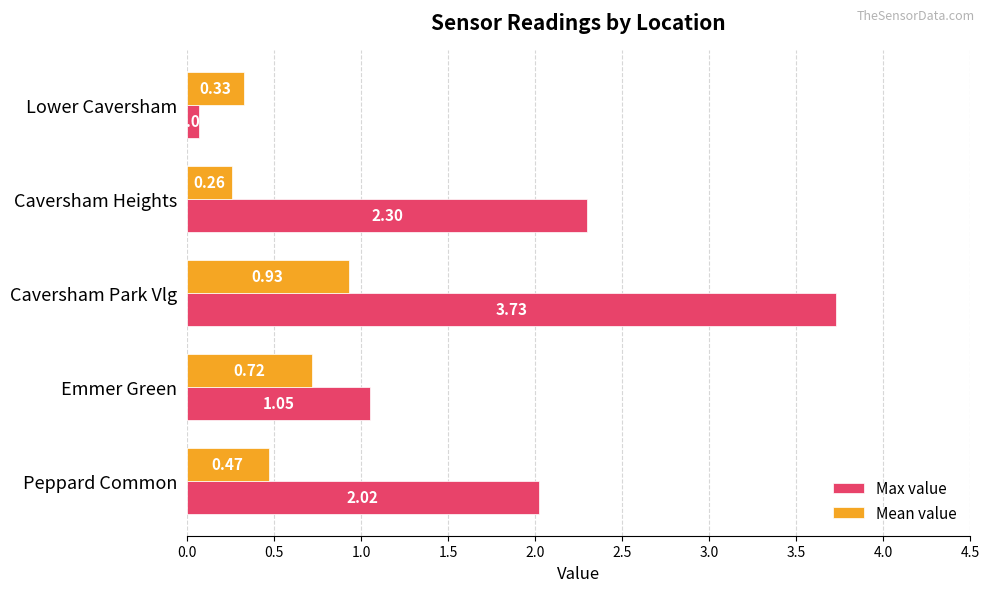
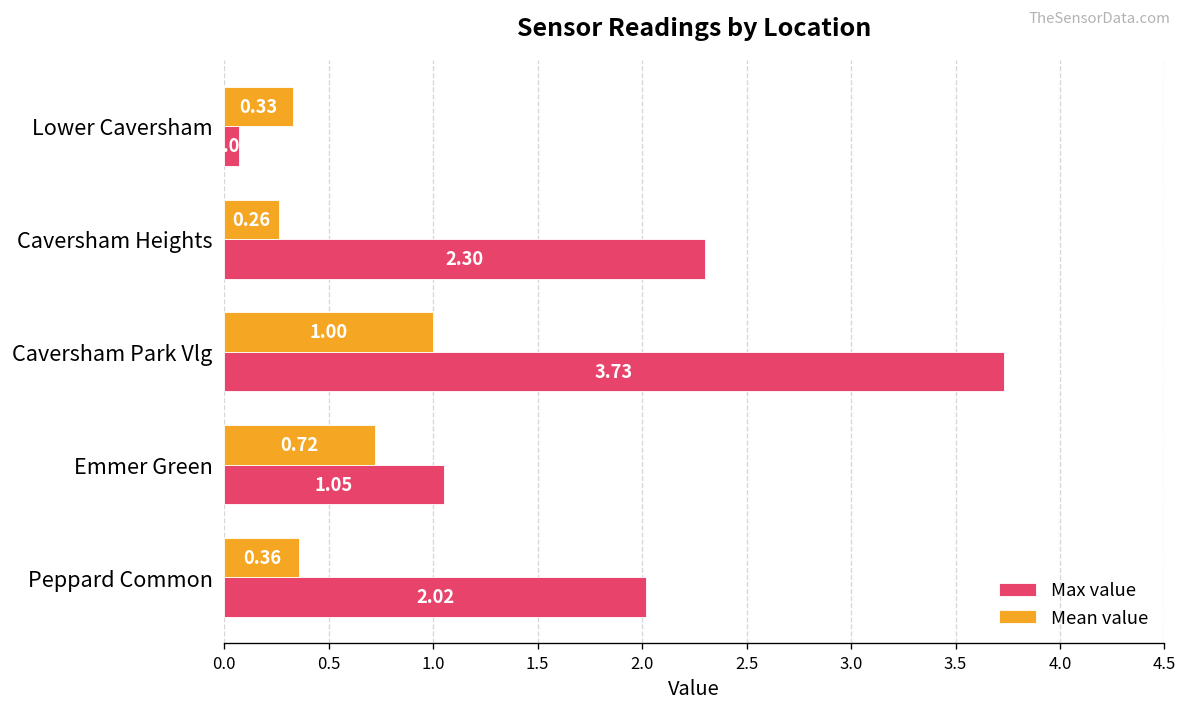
Mean value, Caversham Park Vlg: 0.93 -> 1.00
Mean value, Peppard Common: 0.47 -> 0.36
